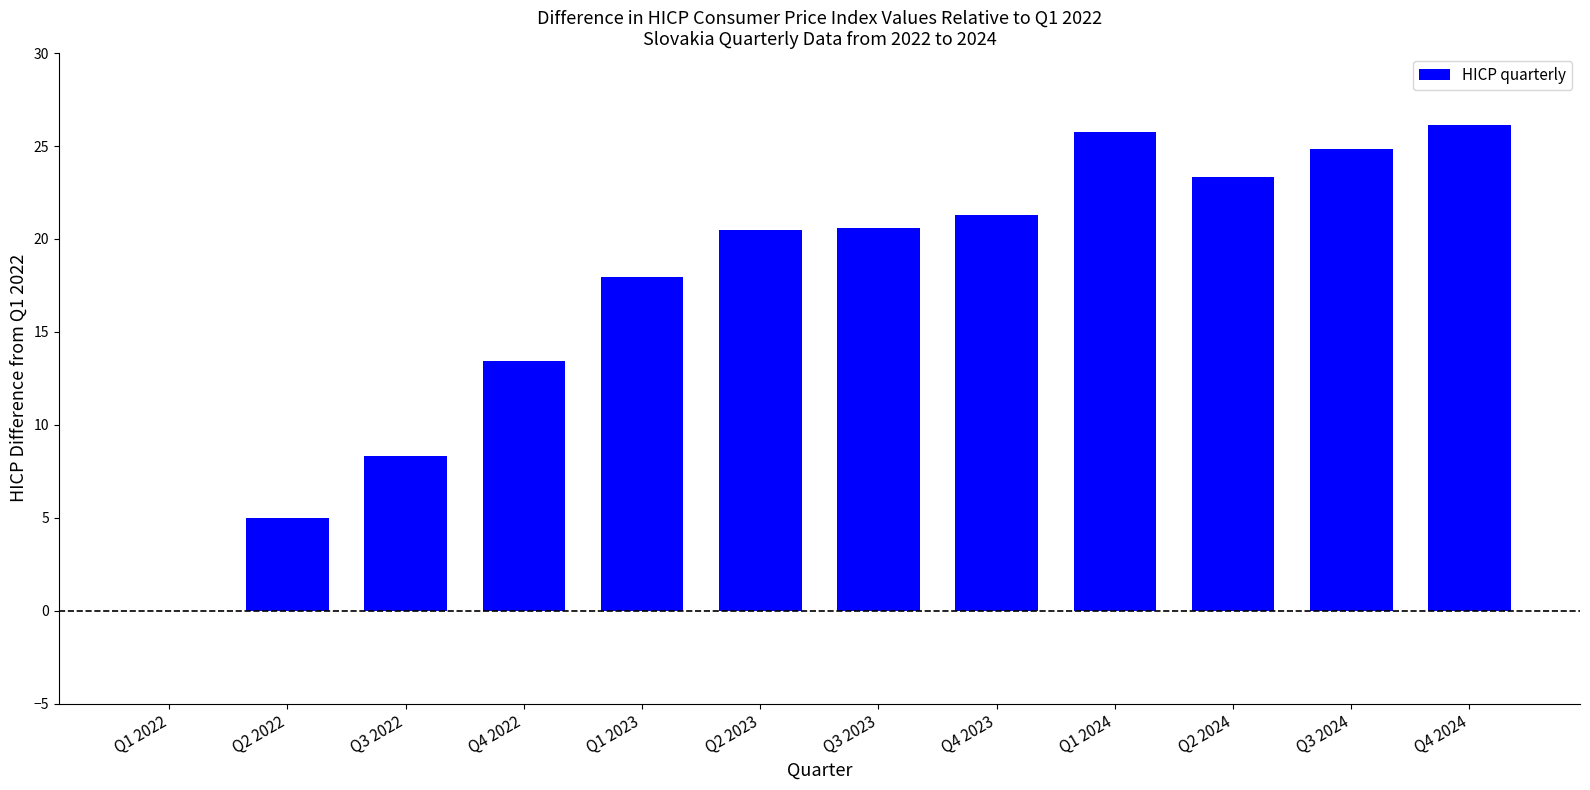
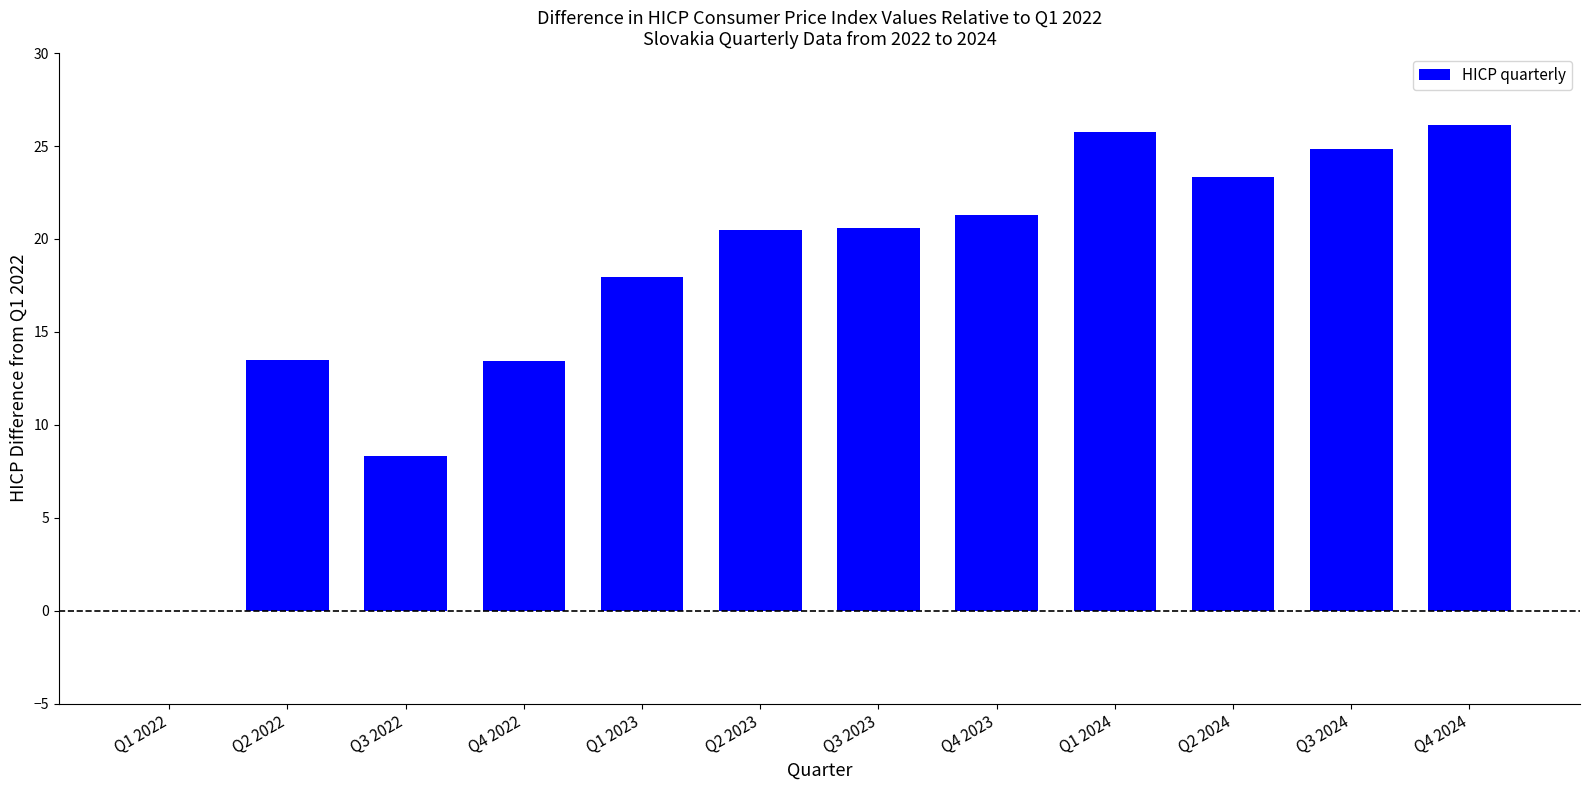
Q2 2022: 5.0 -> 13.5
